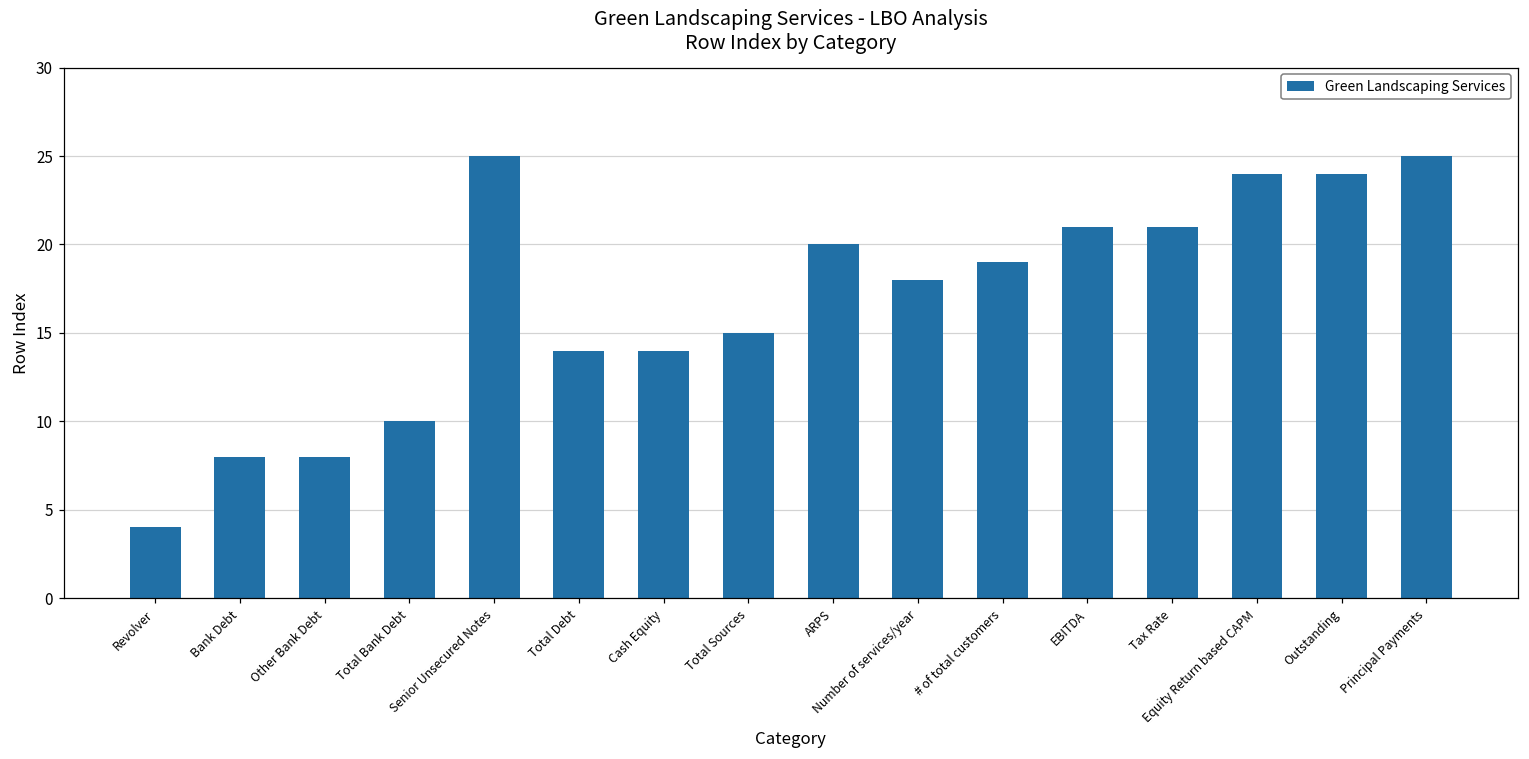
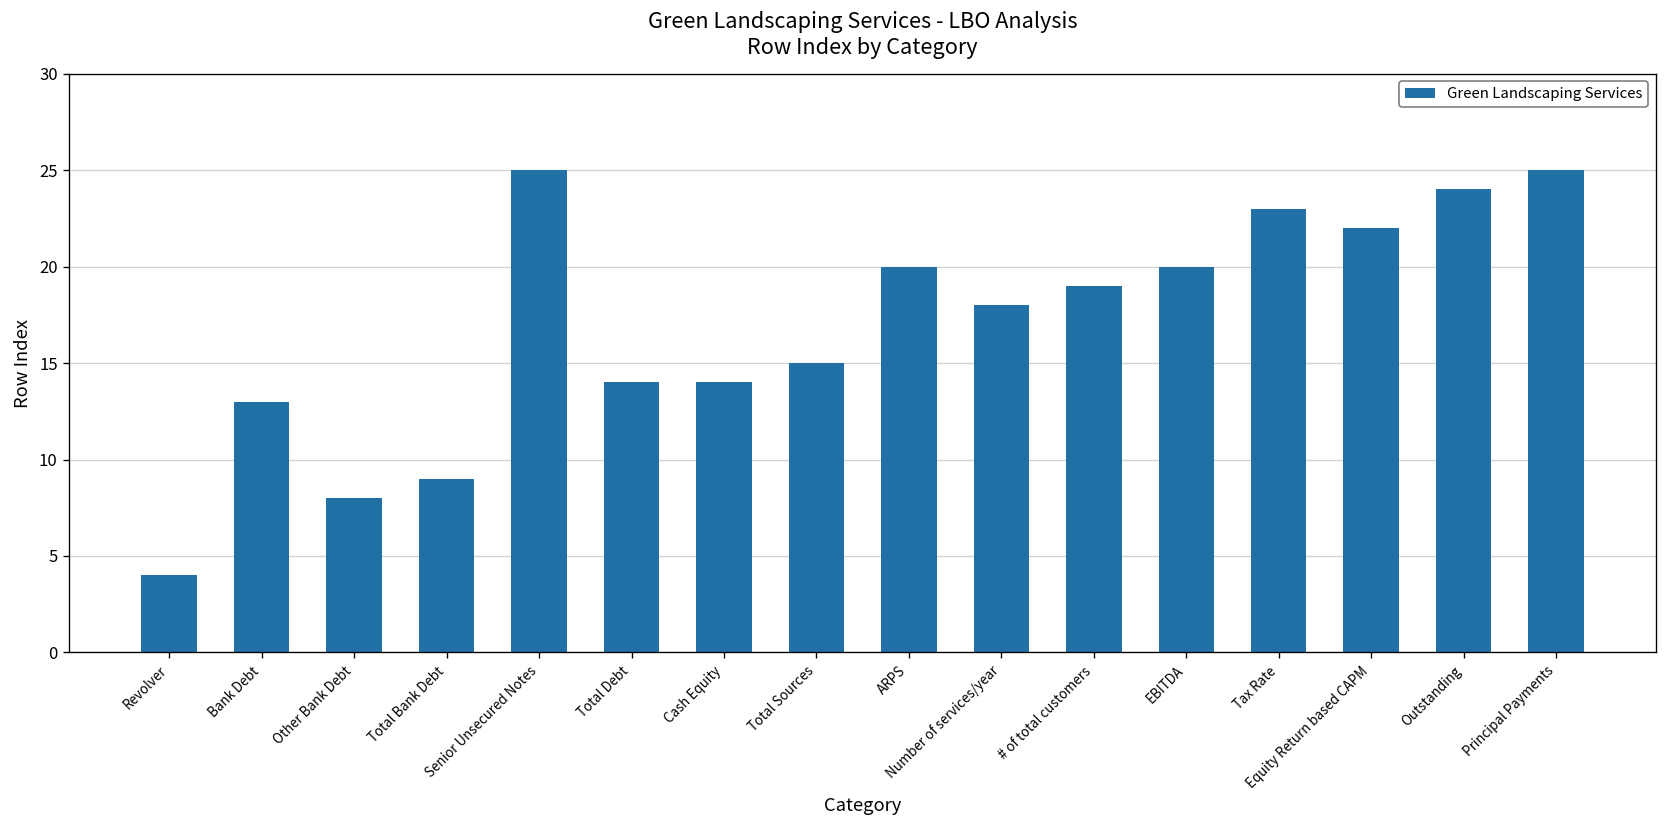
Bank Debt: 8 -> 13
Total Bank Debt: 10 -> 9
EBITDA: 21 -> 20
Tax Rate: 21 -> 23
Equity Return based CAPM: 24 -> 22
